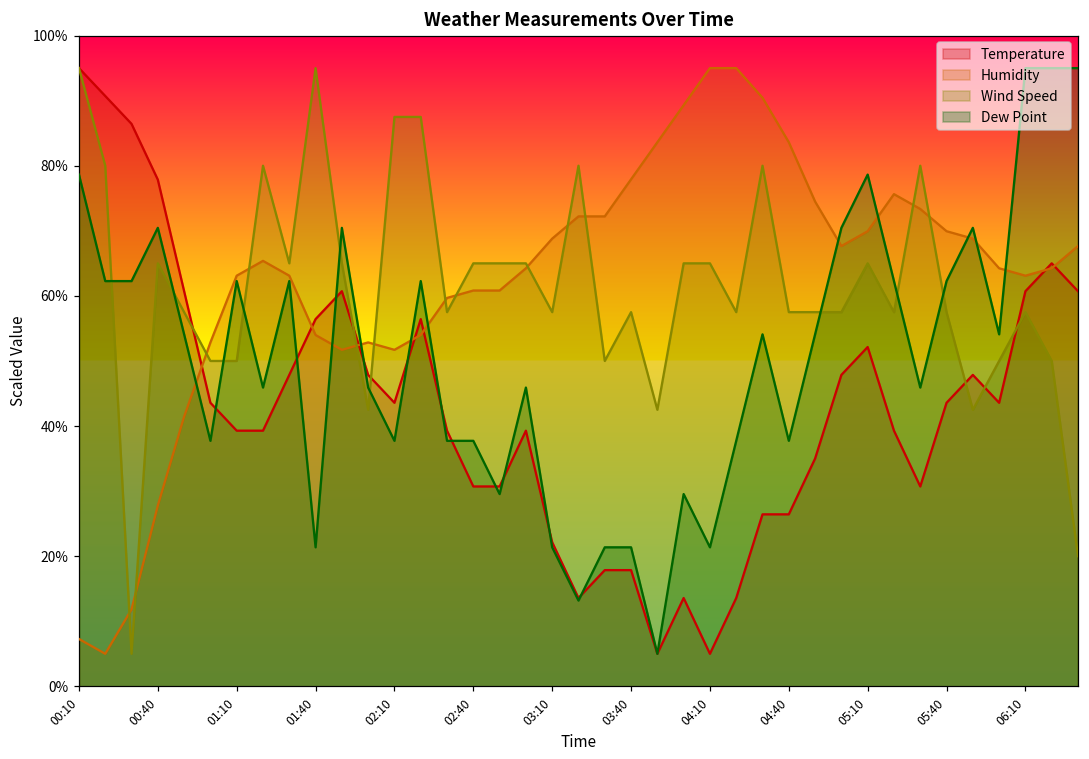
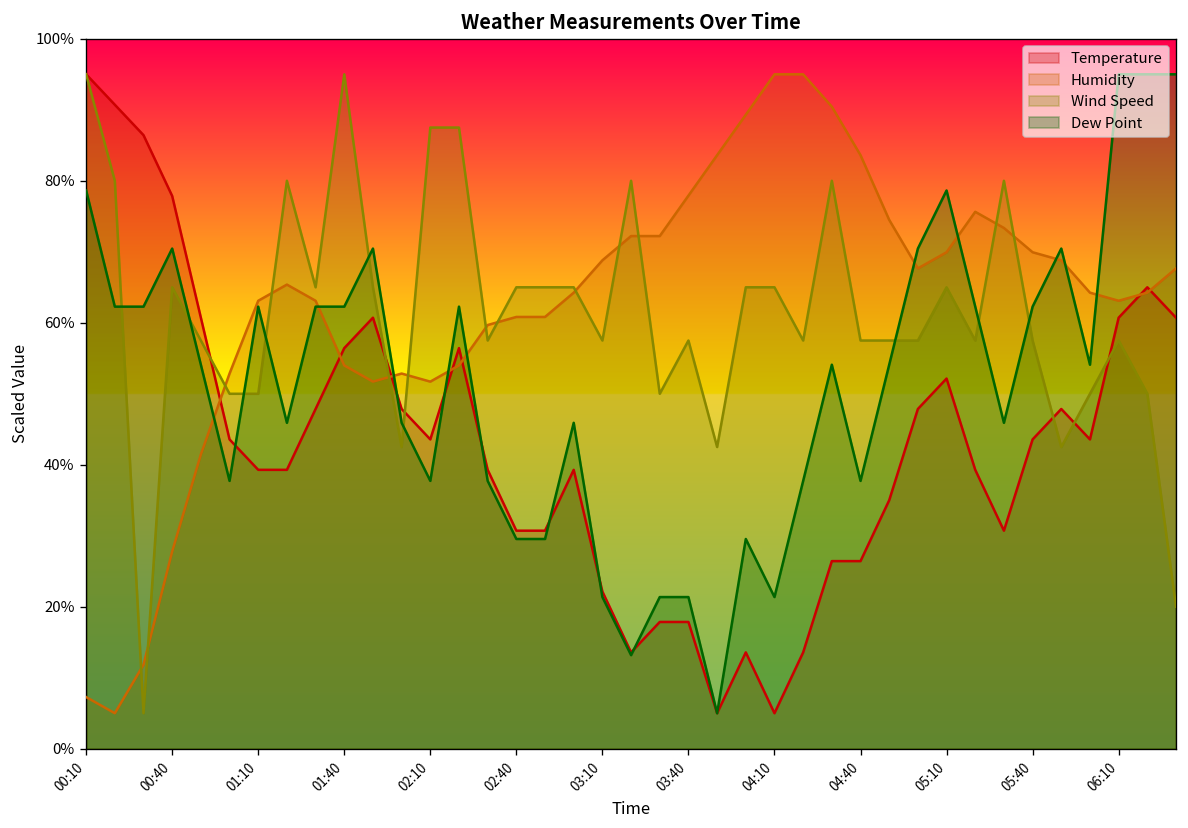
Dew Point, 01:40: 21% -> 62%
Dew Point, 02:40: 38% -> 30%
